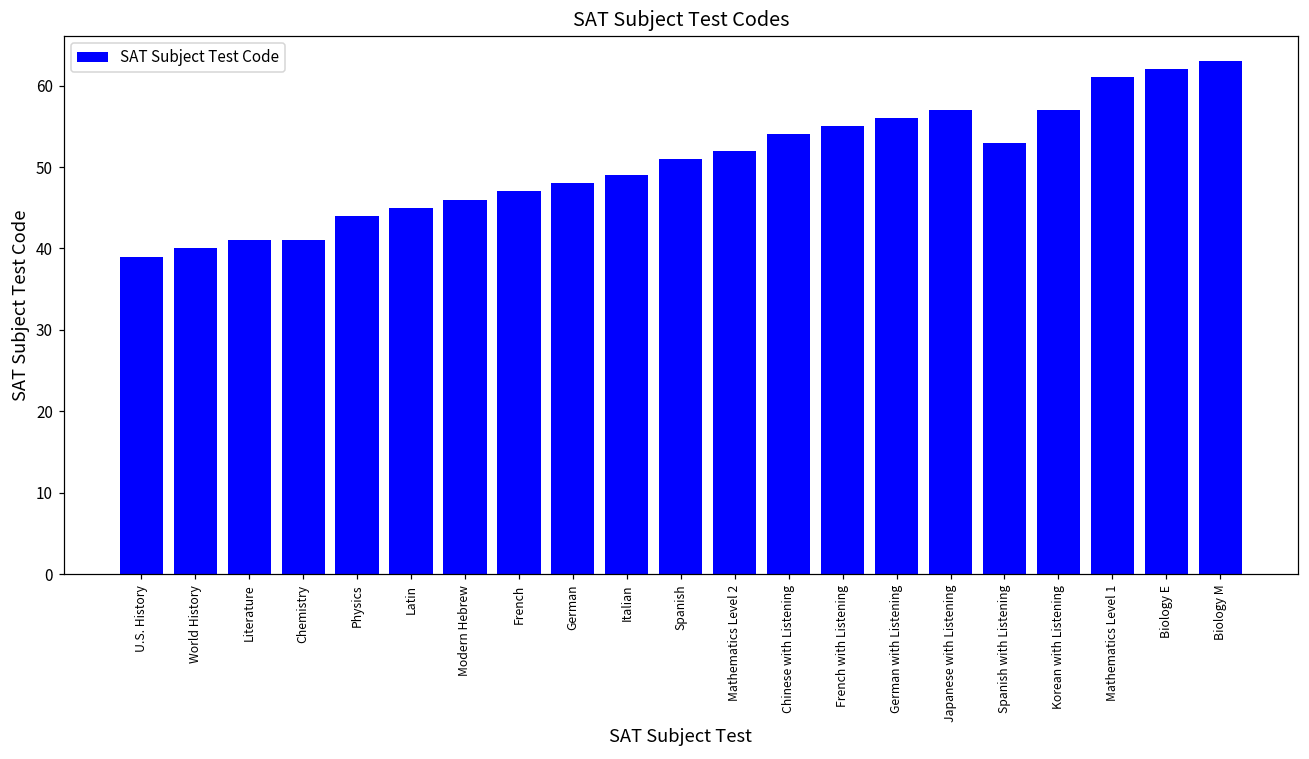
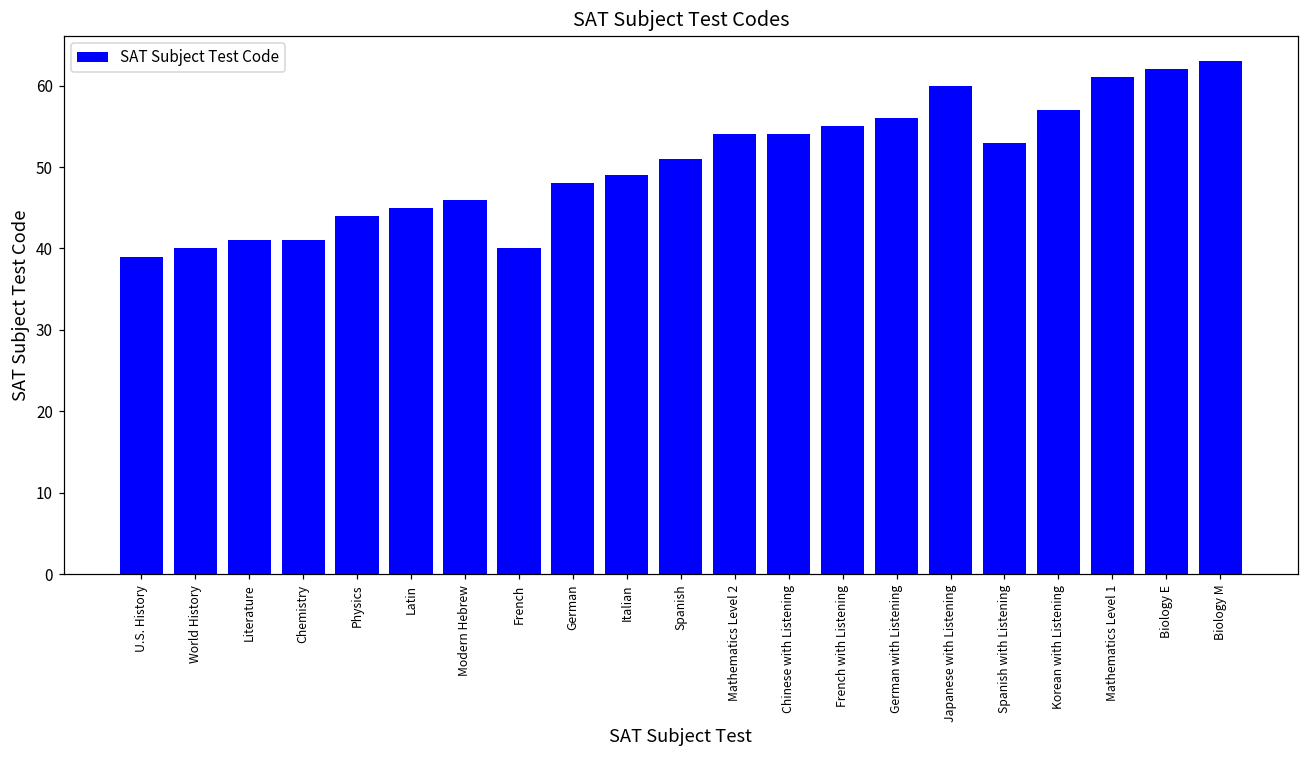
French: 47 -> 40
Mathematics Level 2: 52 -> 54
Japanese with Listening: 57 -> 60
